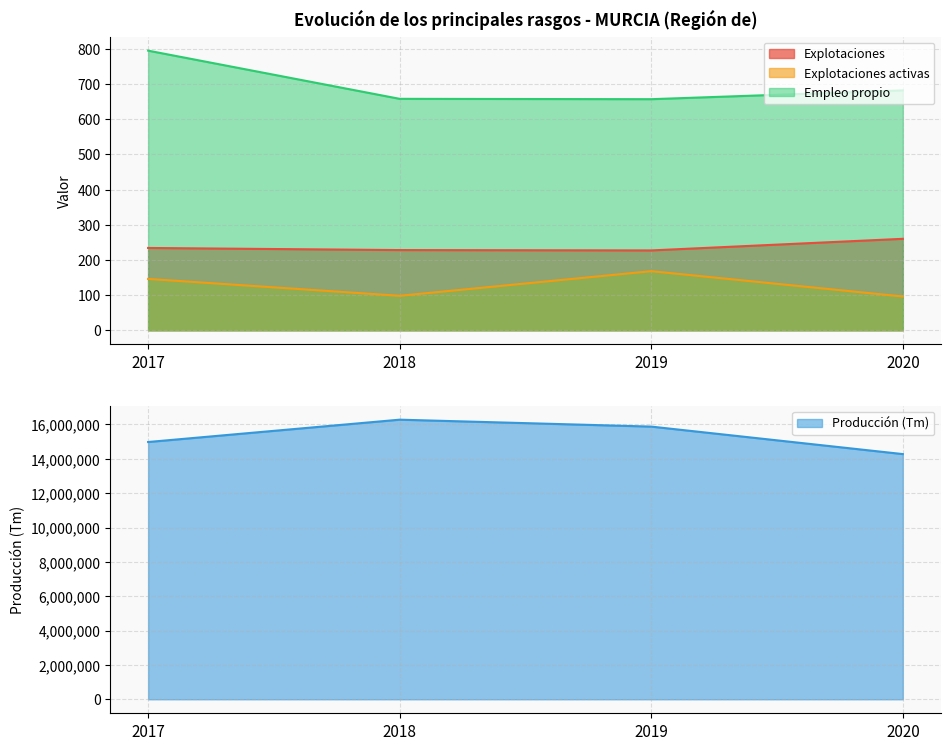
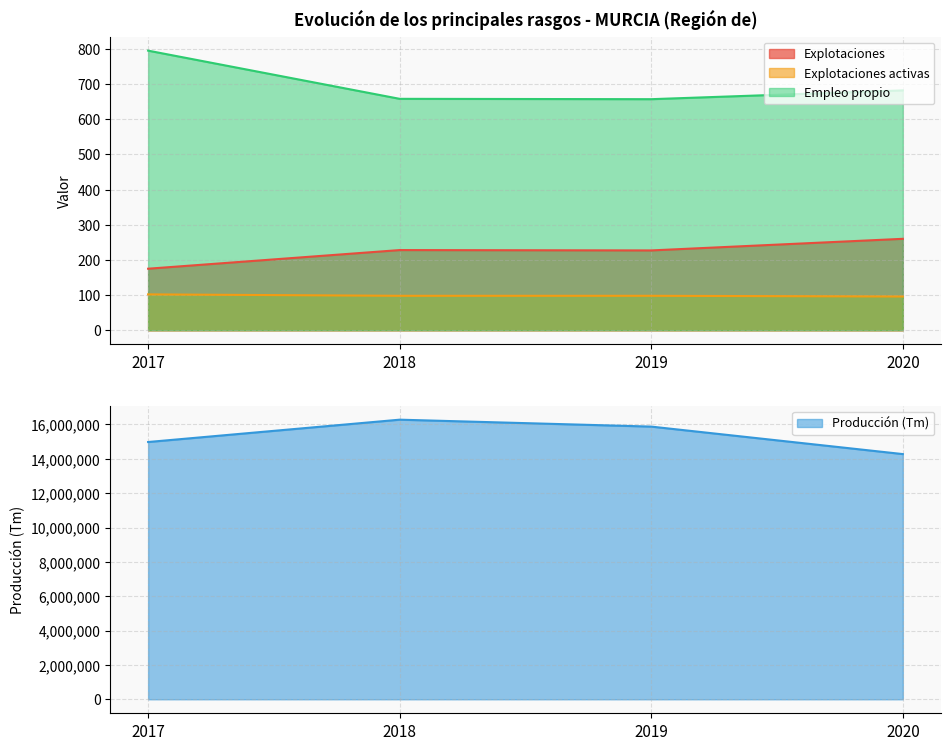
Evolución de los principales rasgos - MURCIA (Región de), Explotaciones, 2017: 230 -> 180
Evolución de los principales rasgos - MURCIA (Región de), Explotaciones activas, 2017: 150 -> 100
Evolución de los principales rasgos - MURCIA (Región de), Explotaciones activas, 2019: 170 -> 100
